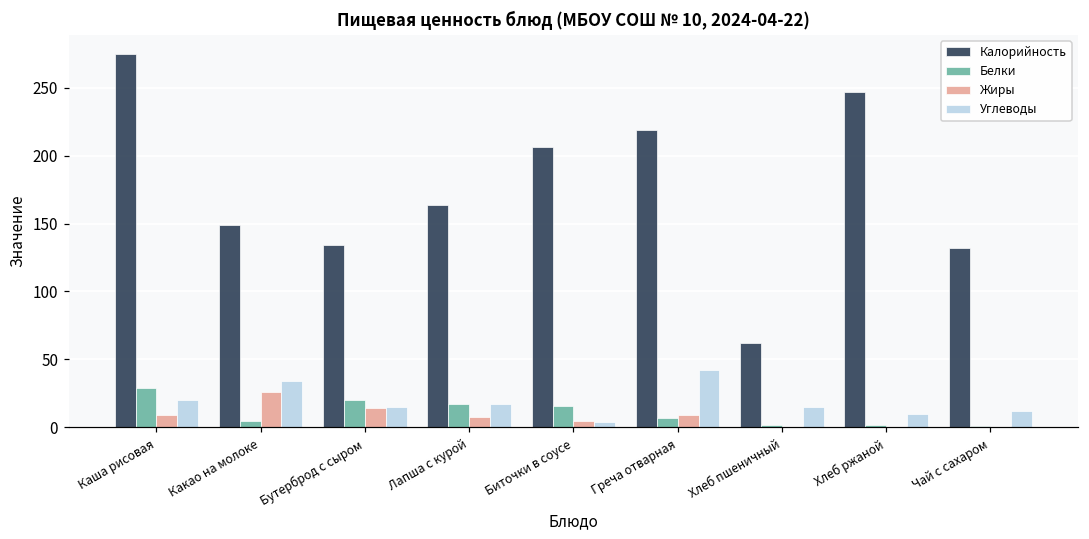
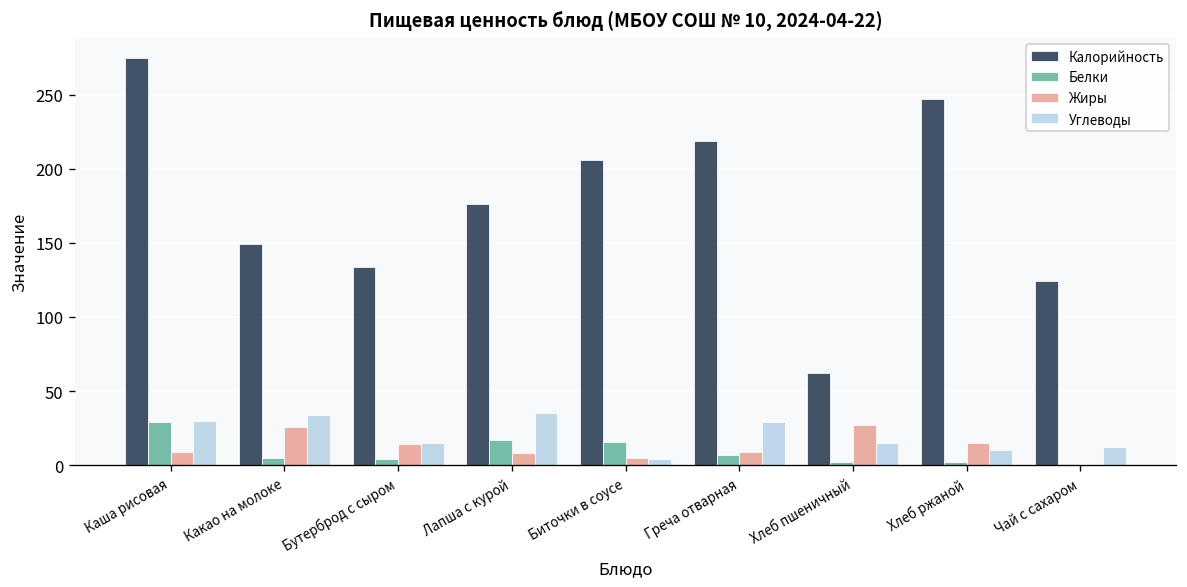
Углеводы, Каша рисовая: 20 -> 30
Белки, Бутерброд с сыром: 20 -> 4
Калорийность, Лапша с курой: 164 -> 176
Углеводы, Лапша с курой: 17 -> 35
Углеводы, Греча отварная: 42 -> 29
Жиры, Хлеб пшеничный: 0 -> 27
Жиры, Хлеб ржаной: 0 -> 15
Калорийность, Чай с сахаром: 132 -> 124
